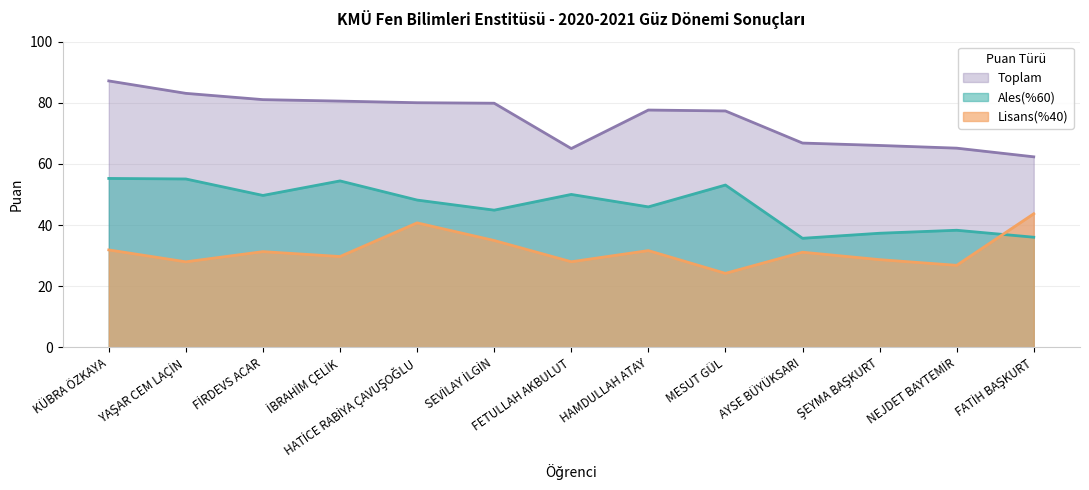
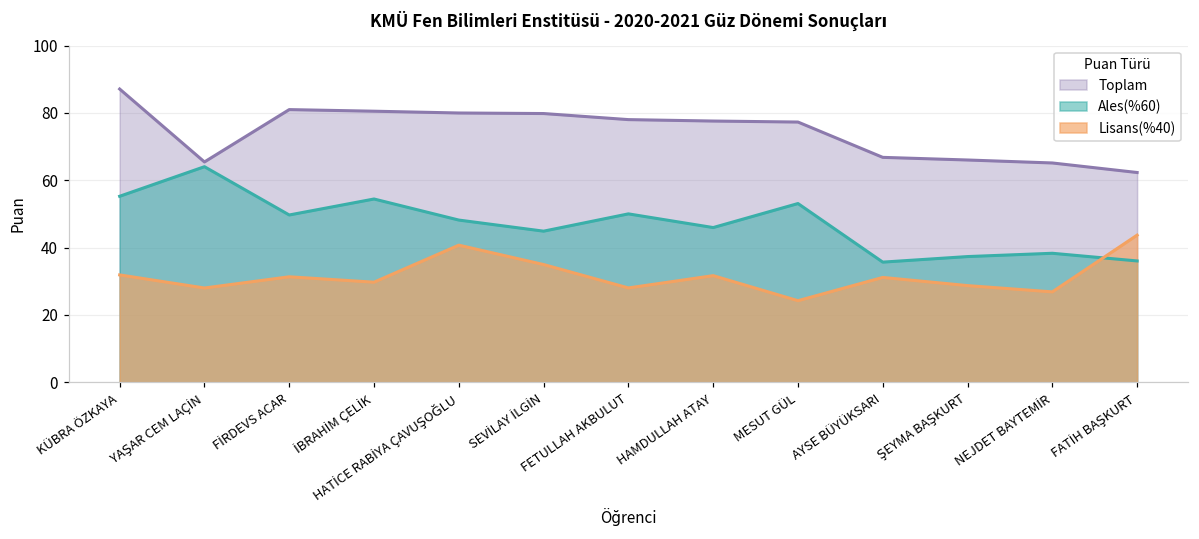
Toplam, YAŞAR CEM LAÇİN: 83 -> 65
Ales(%60), YAŞAR CEM LAÇİN: 55 -> 64
Toplam, FETULLAH AKBULUT: 65 -> 78
